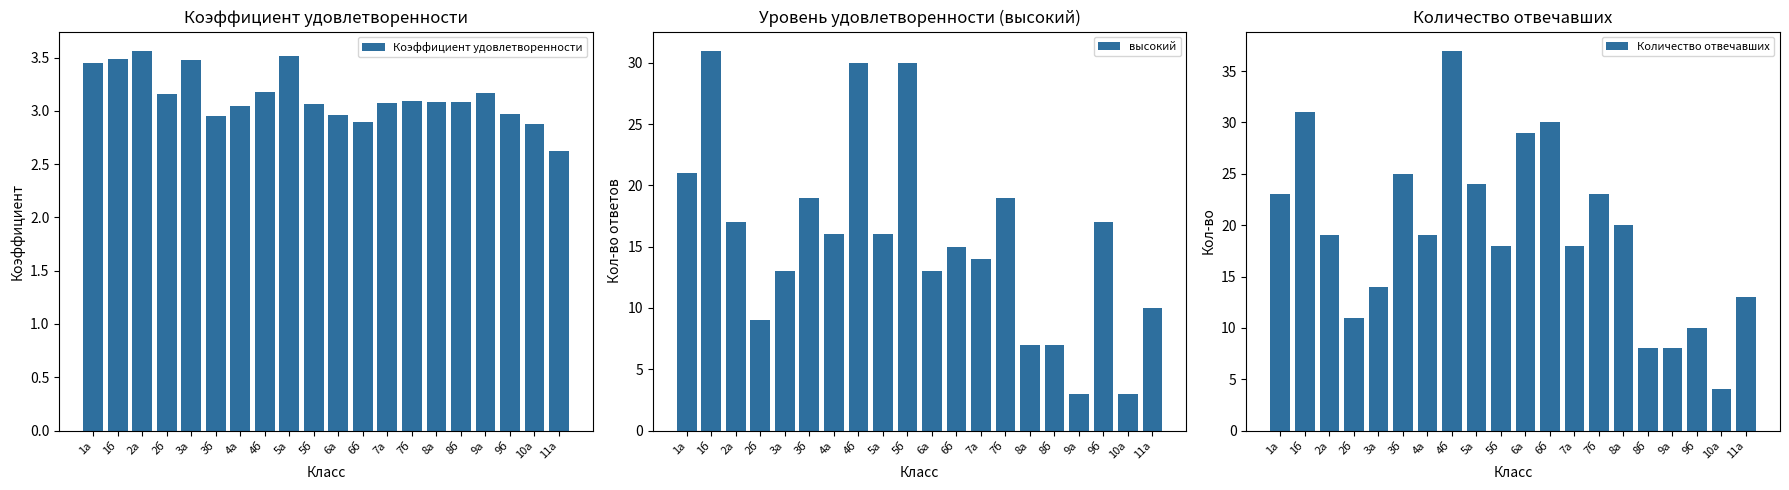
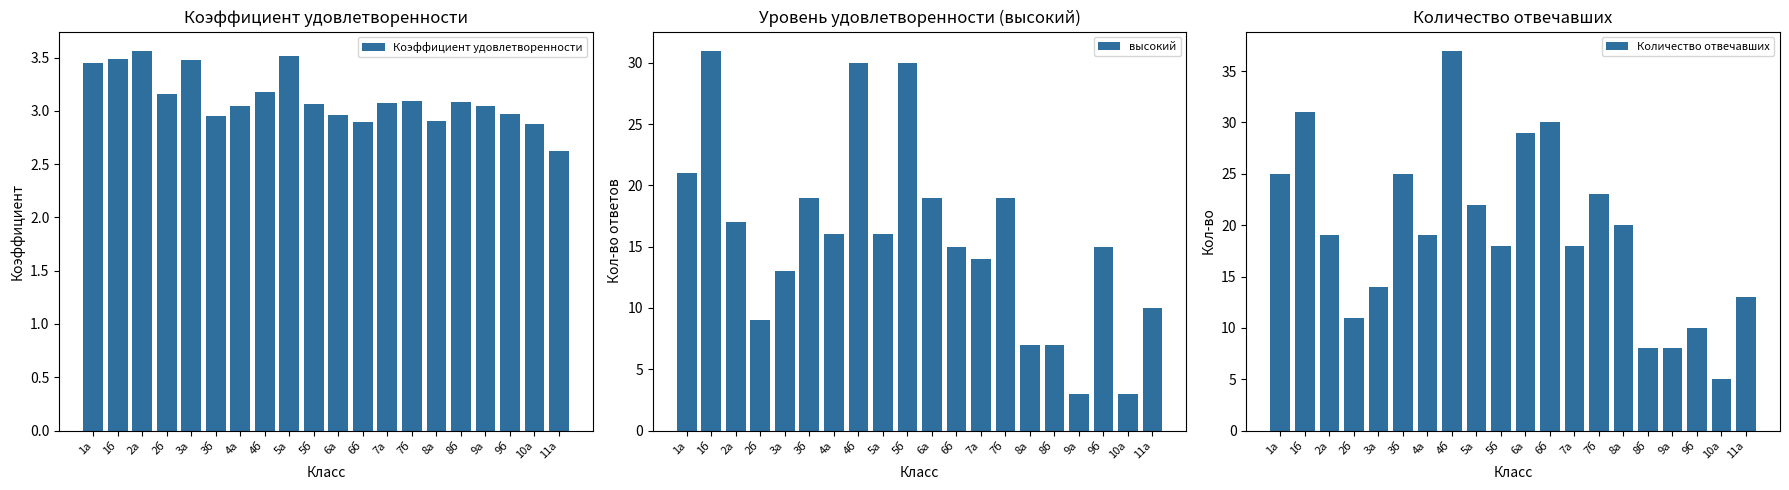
Коэффициент удовлетворенности, 8а: 3.08 -> 2.90
Коэффициент удовлетворенности, 9а: 3.16 -> 3.05
Уровень удовлетворенности (высокий), 6а: 13 -> 19
Уровень удовлетворенности (высокий), 9б: 17 -> 15
Количество отвечавших, 1а: 23 -> 25
Количество отвечавших, 5а: 24 -> 22
Количество отвечавших, 10а: 4 -> 5
